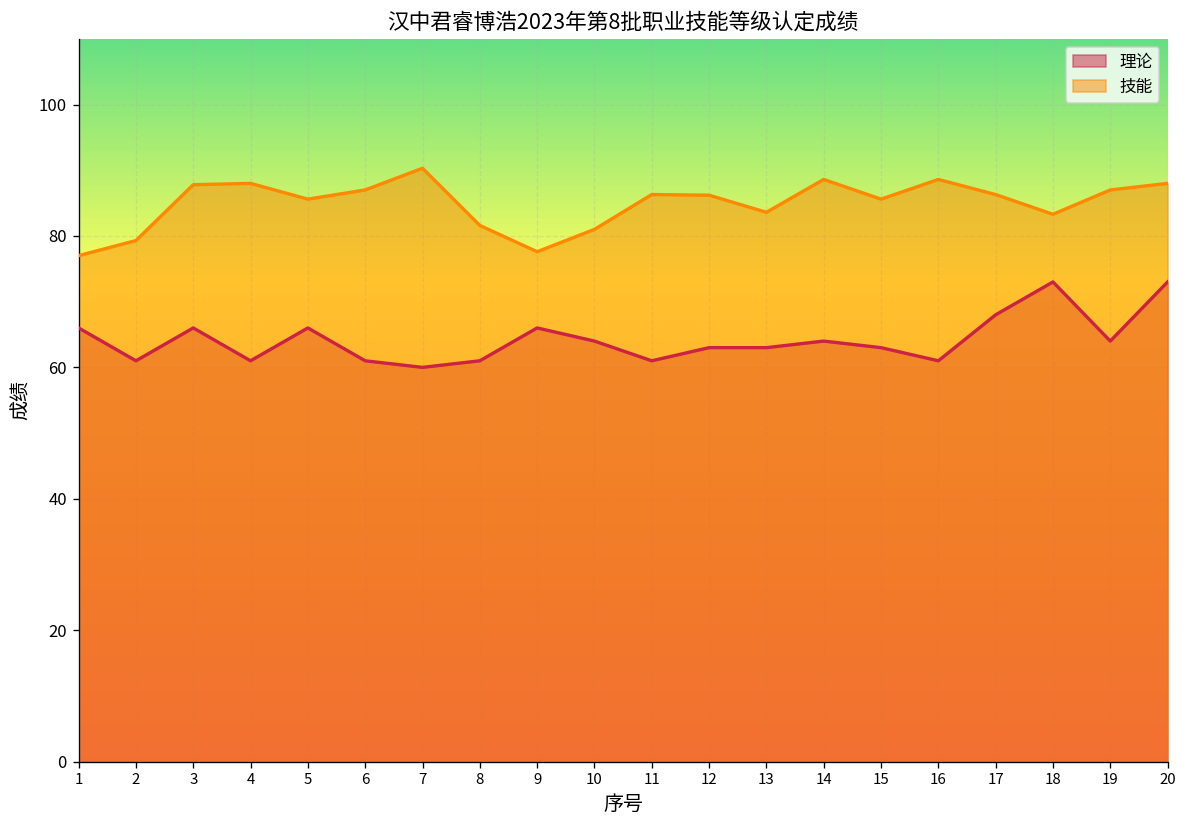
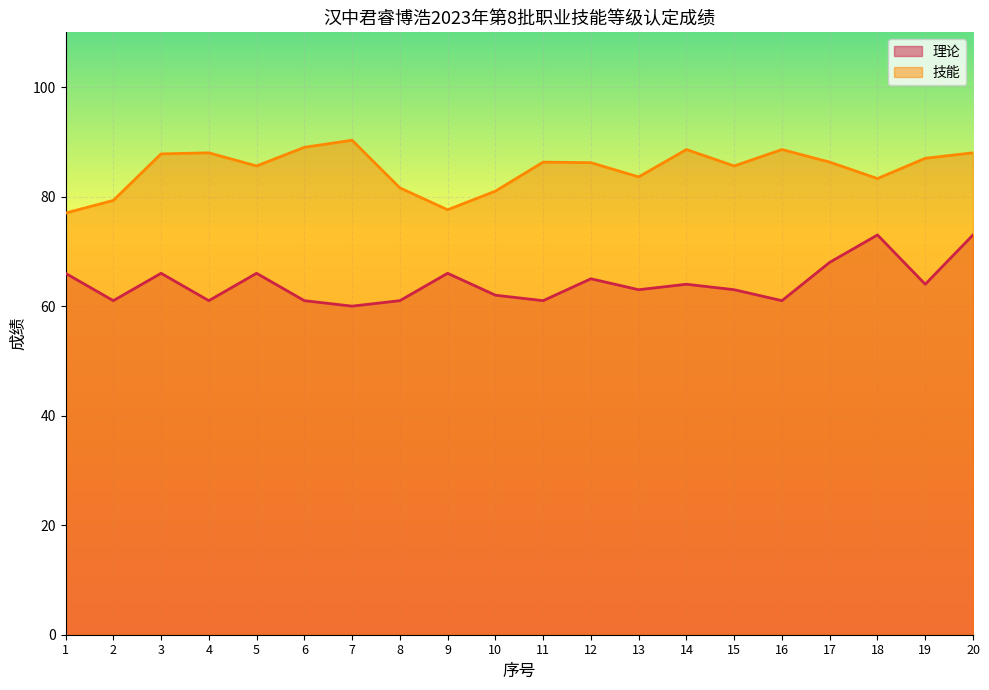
技能, 6: 87 -> 89
理论, 10: 64 -> 62
理论, 12: 63 -> 65
